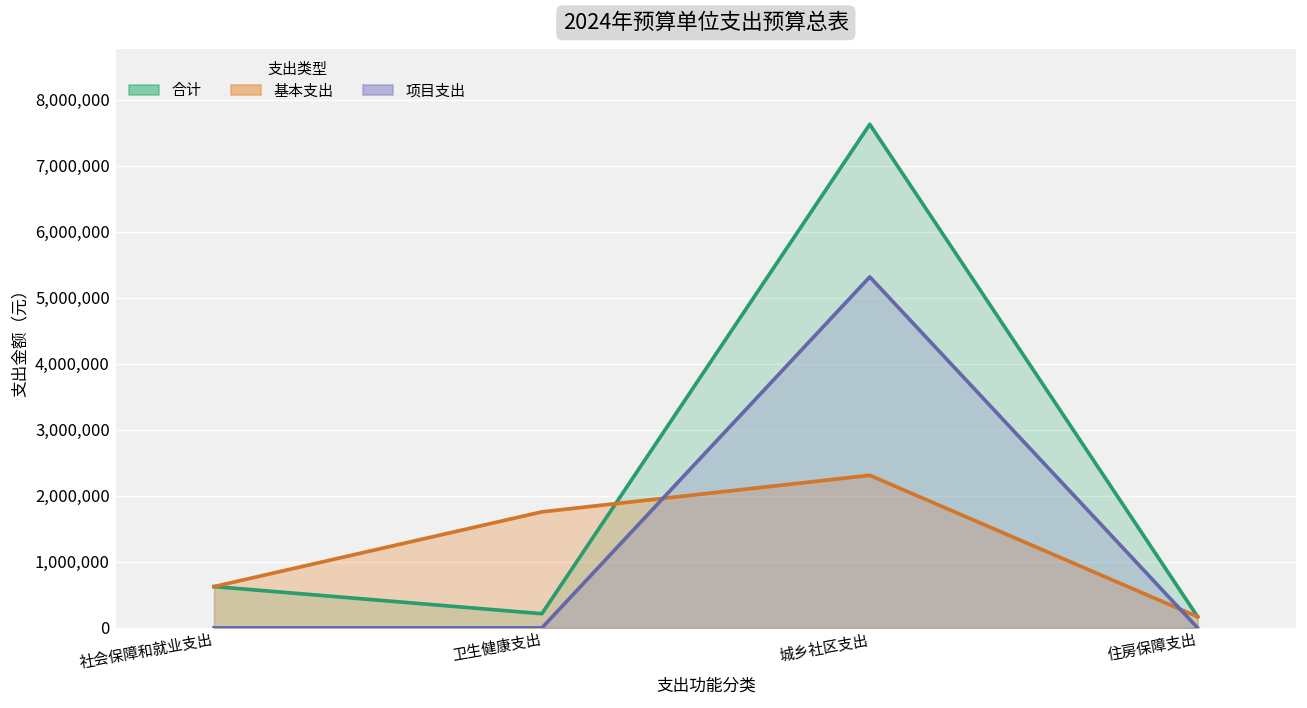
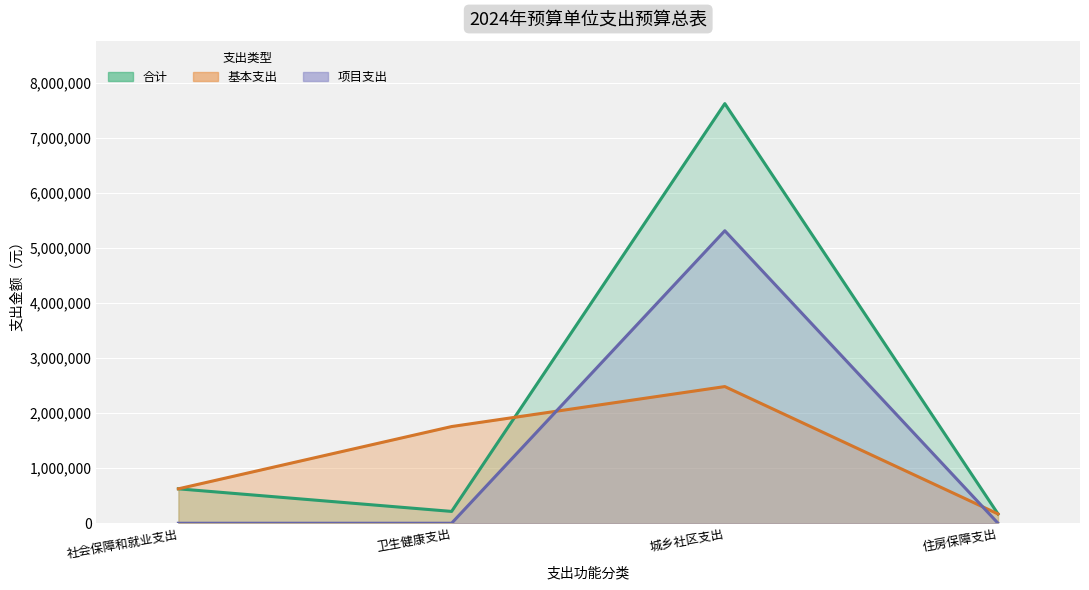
基本支出, 城乡社区支出: 2,300,000 -> 2,500,000
